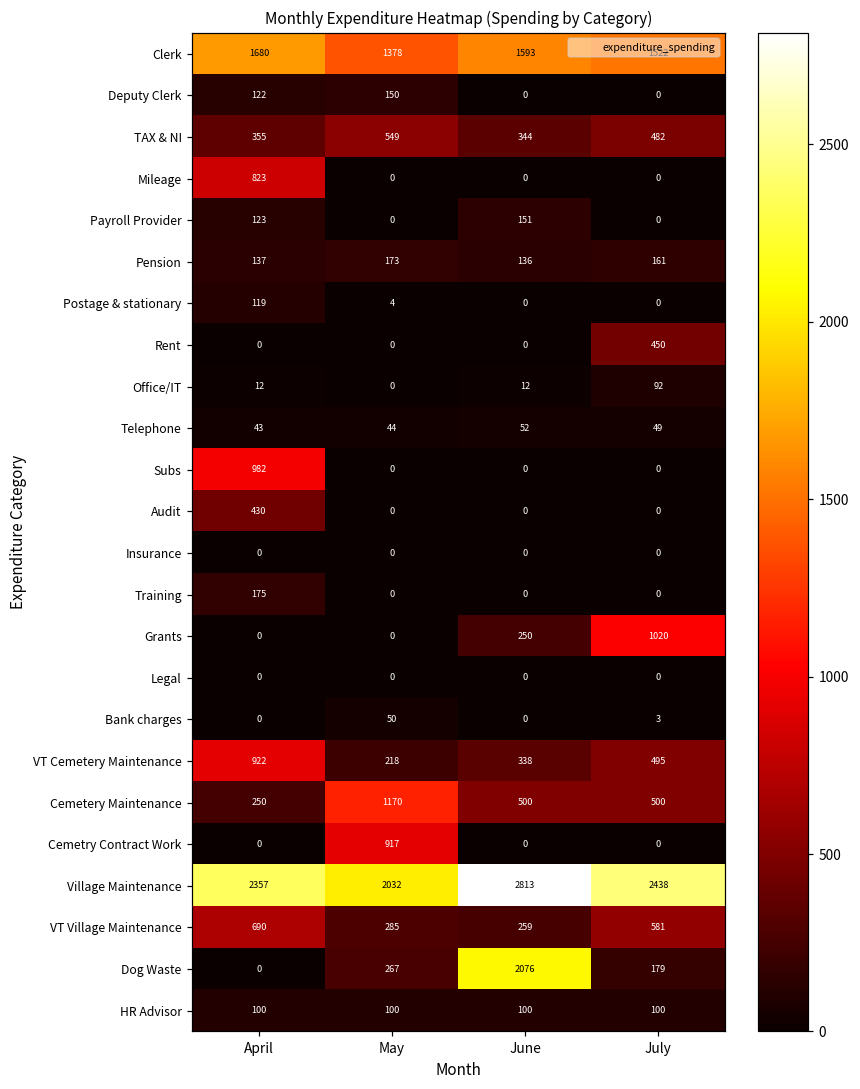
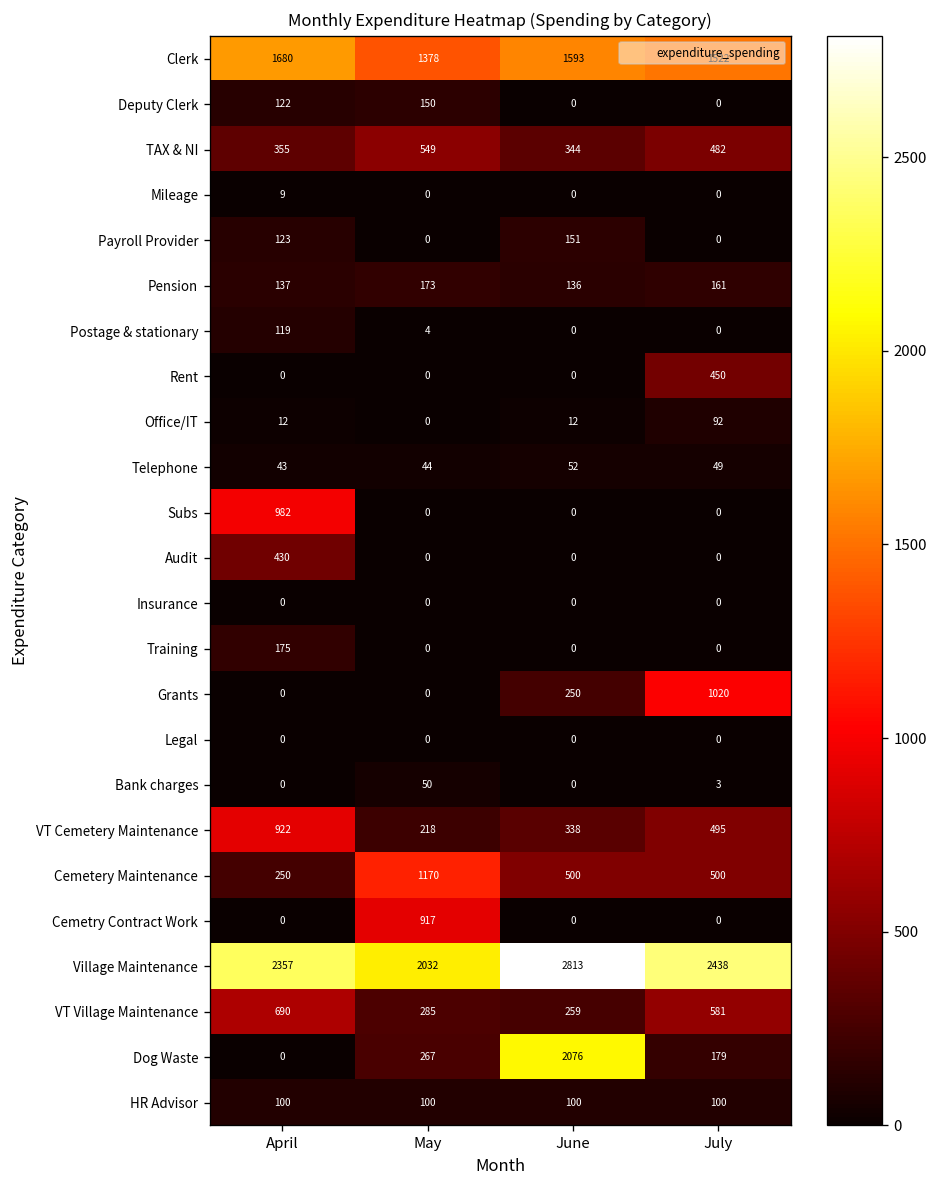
Mileage, April: 823 -> 9
